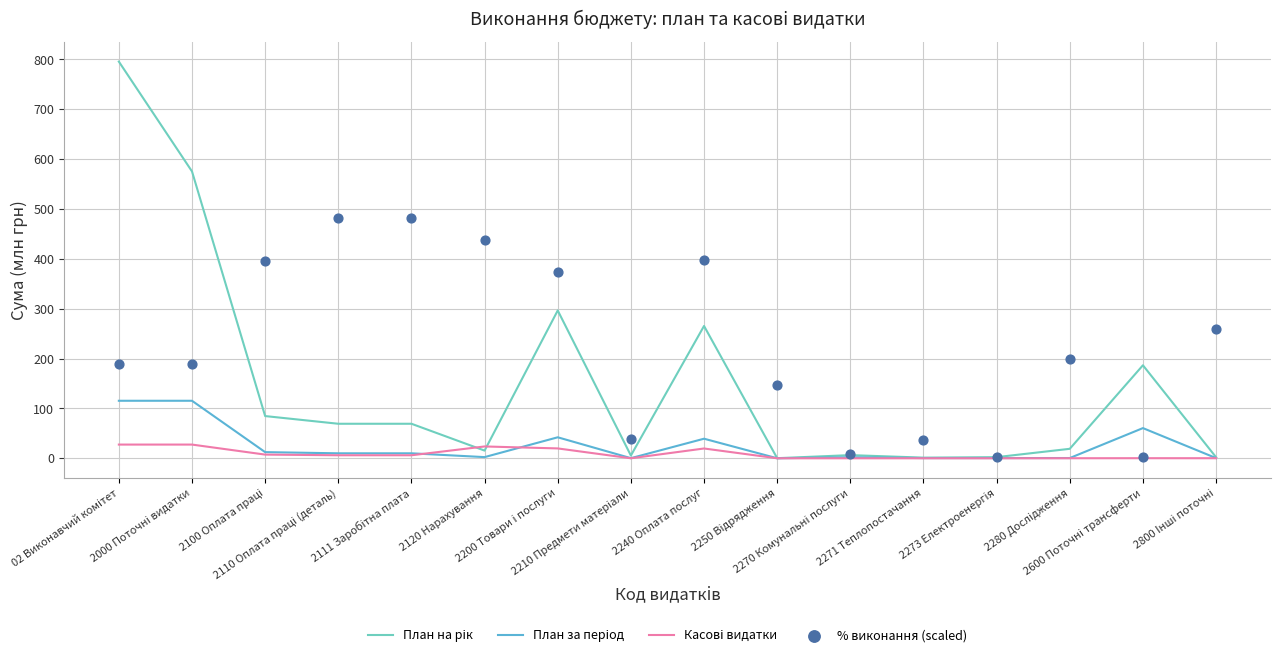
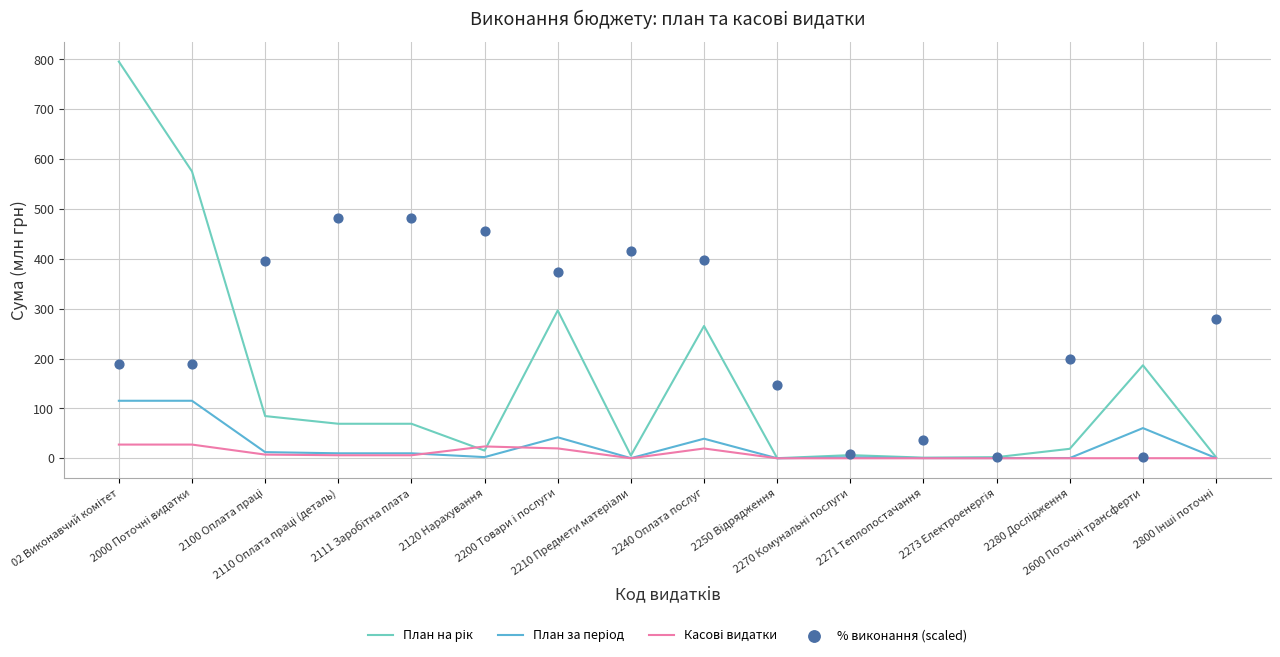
% виконання (scaled), 2120 Нарахування: 440 -> 450
% виконання (scaled), 2210 Предмети матеріали: 40 -> 420
% виконання (scaled), 2800 Інші поточні: 260 -> 280
